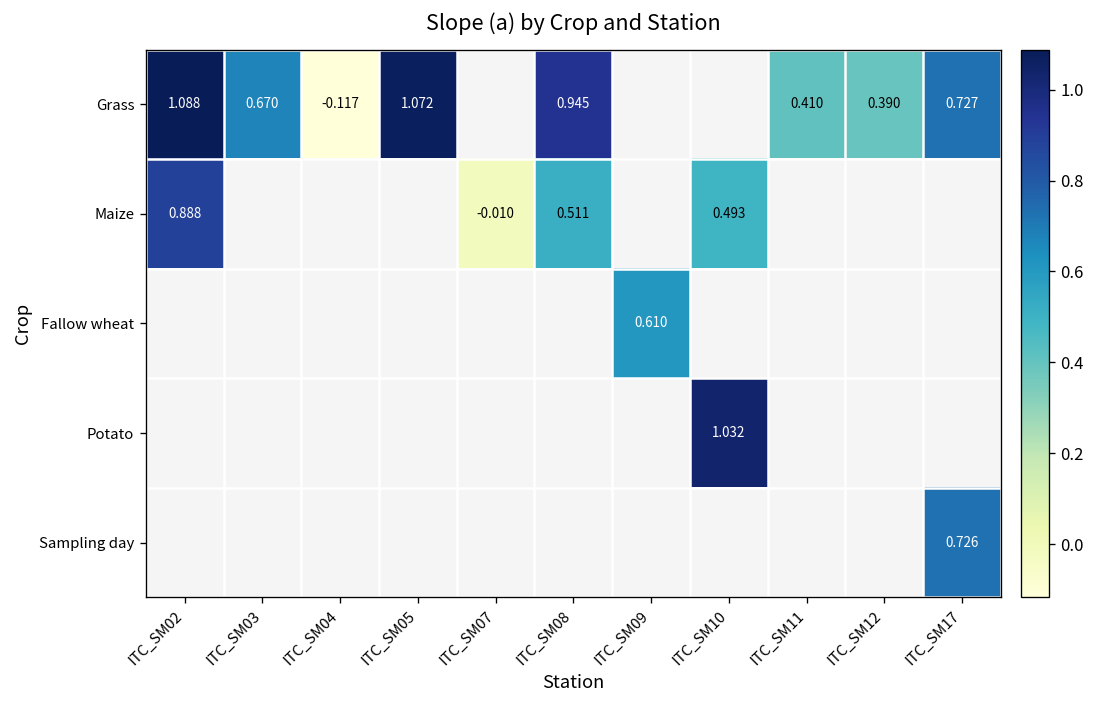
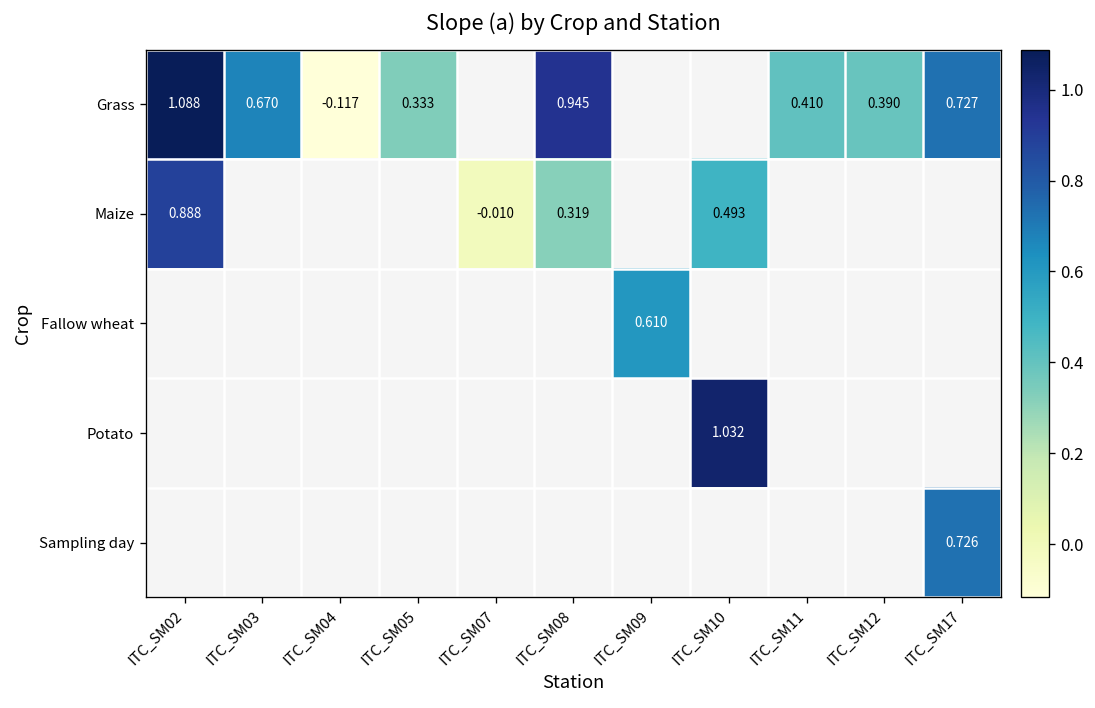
Grass, ITC_SM05: 1.072 -> 0.333
Maize, ITC_SM08: 0.511 -> 0.319
